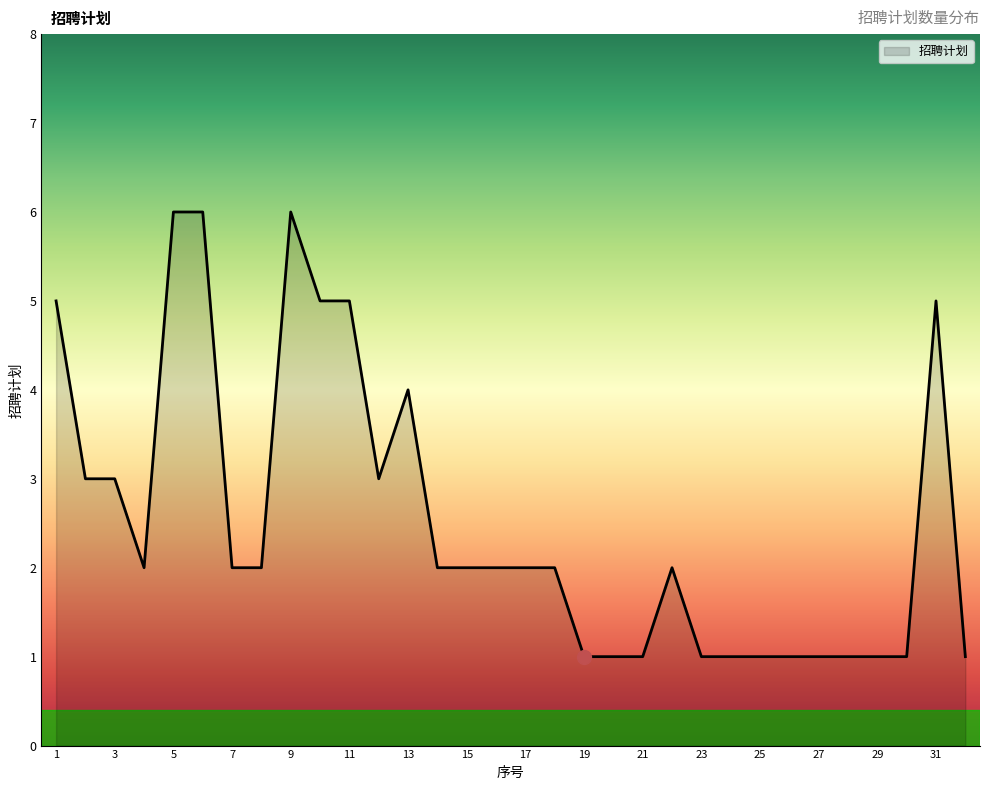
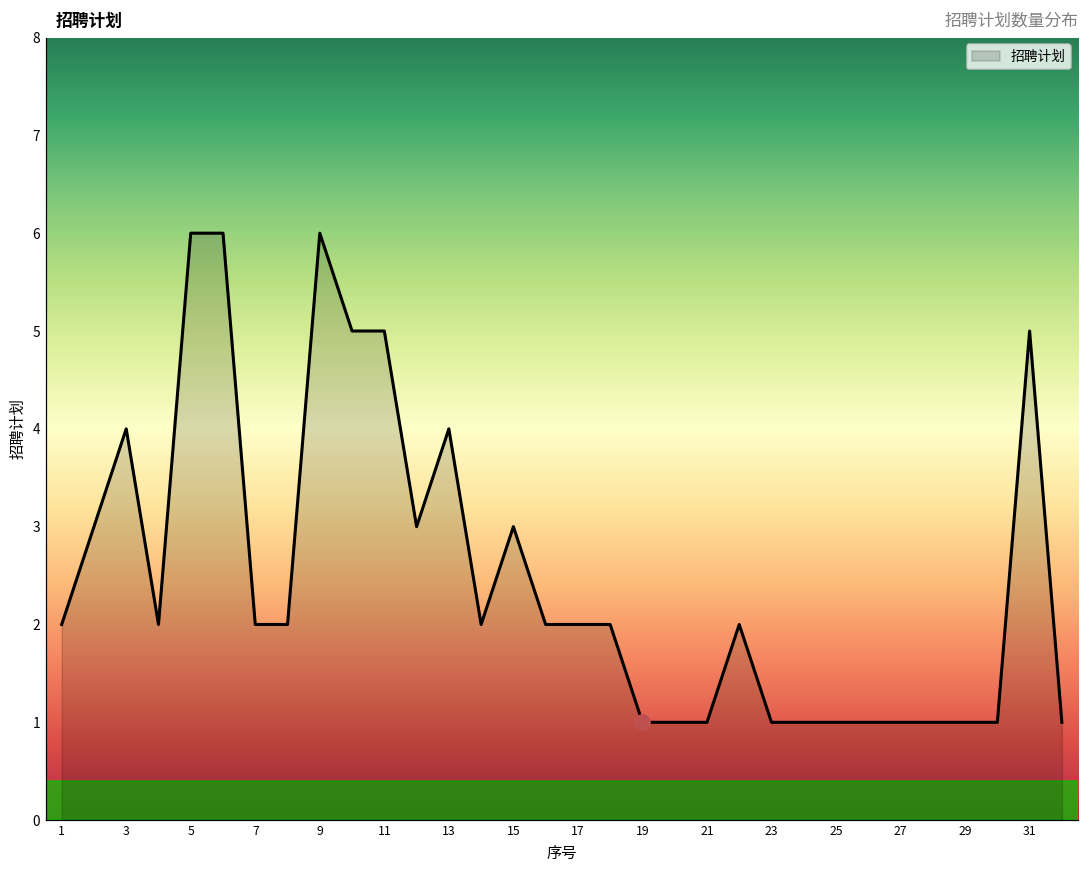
招聘计划, 1: 5 -> 2
招聘计划, 3: 3 -> 4
招聘计划, 15: 2 -> 3
